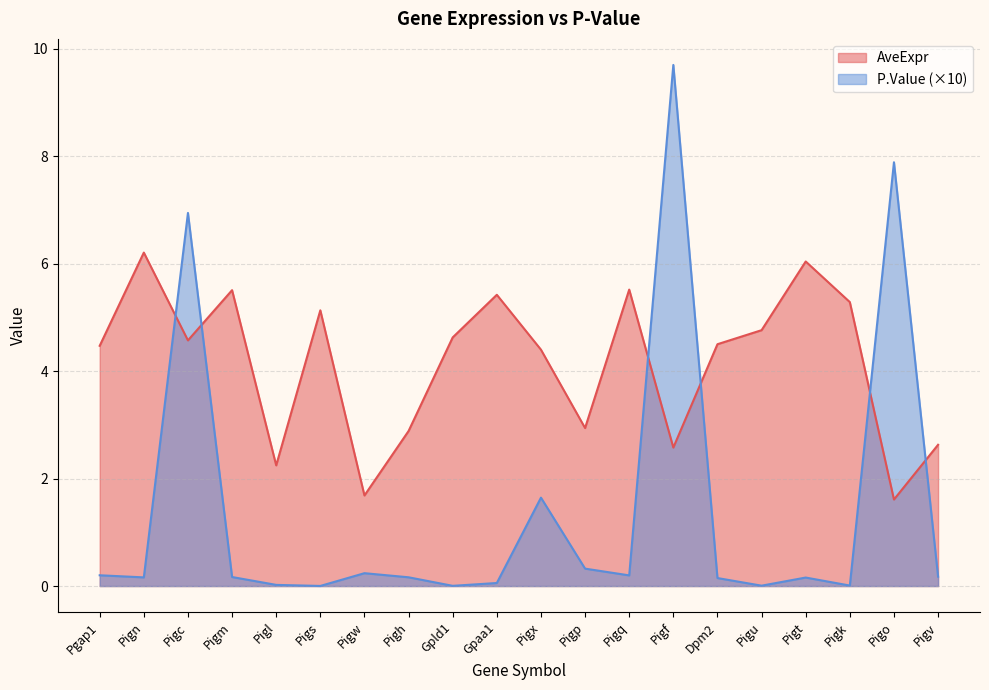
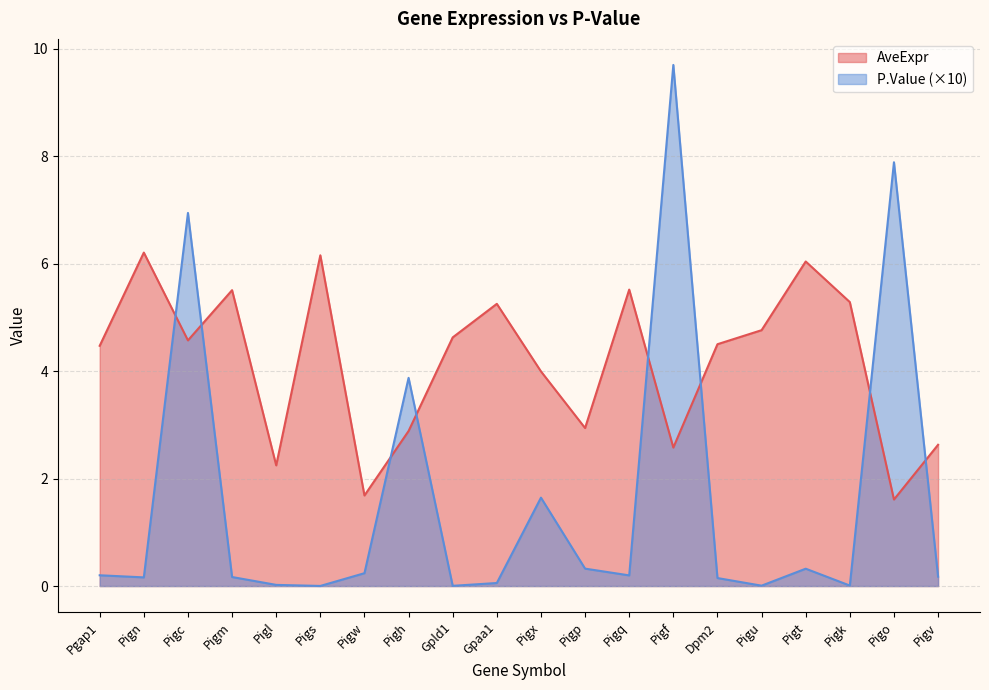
AveExpr, Pigs: 5.1 -> 6.2
P.Value (×10), Pigh: 0.2 -> 3.9
AveExpr, Gpaa1: 5.4 -> 5.3
AveExpr, Pigx: 4.4 -> 4.0
P.Value (×10), Pigt: 0.2 -> 0.3
